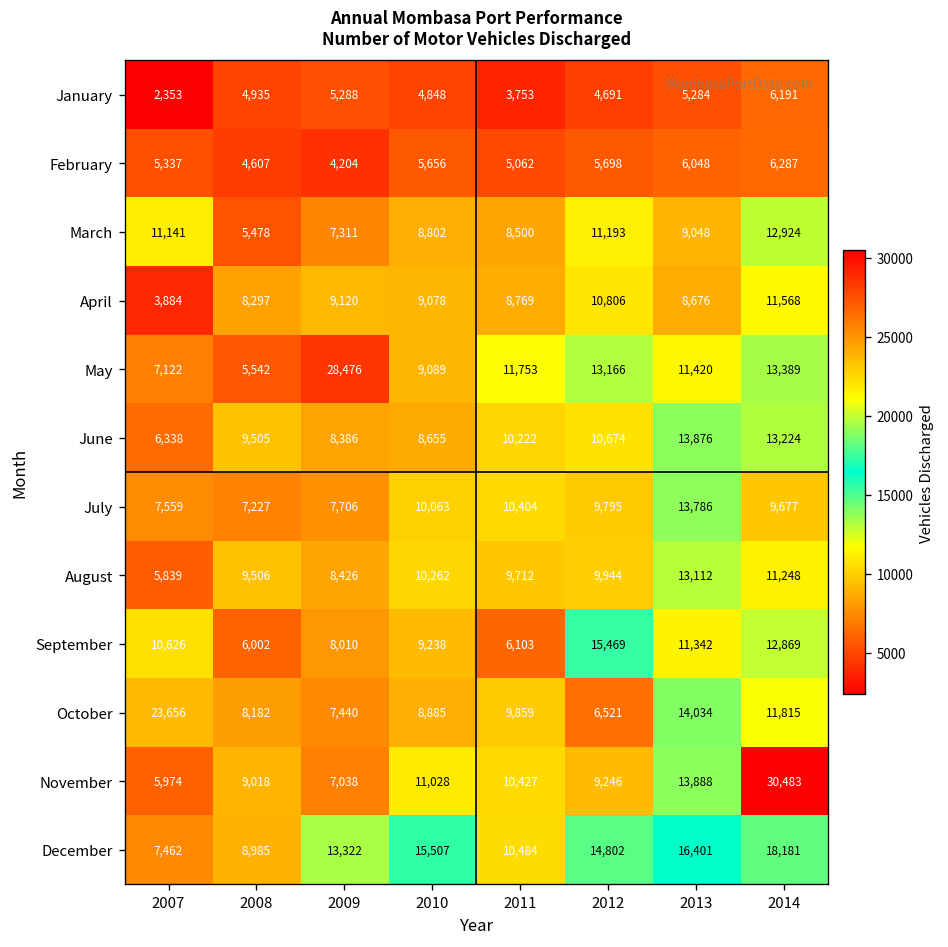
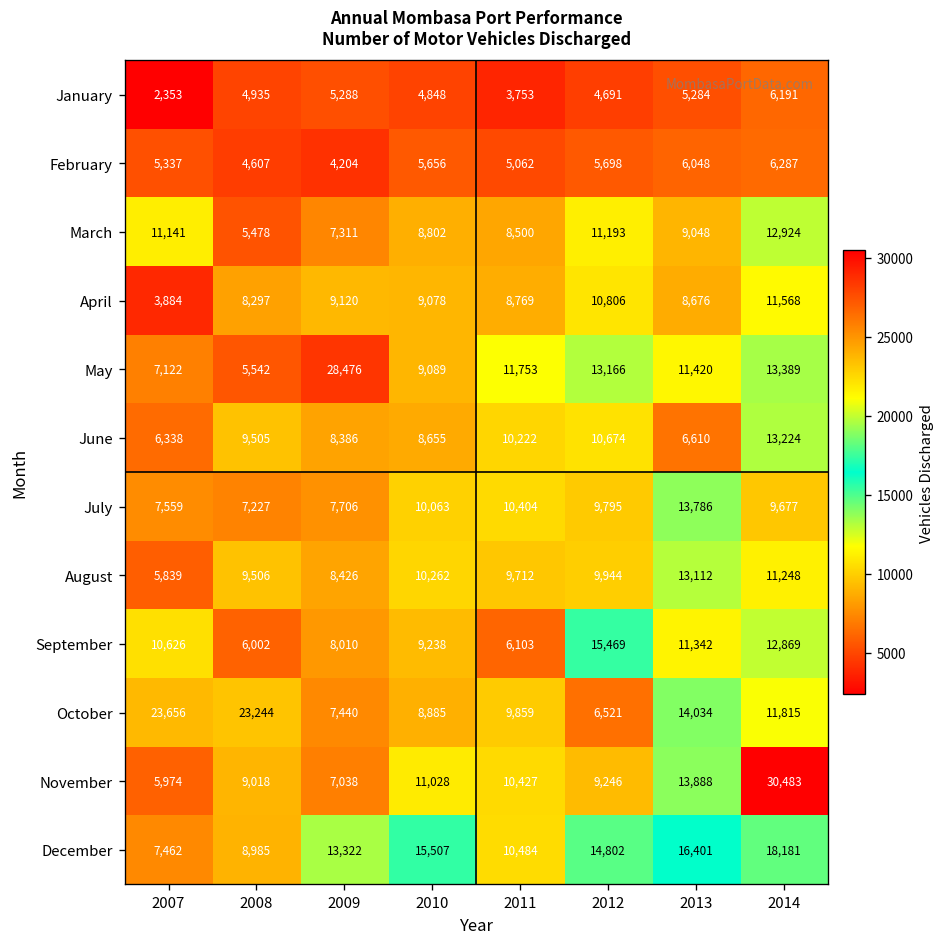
June, 2013: 13,876 -> 6,610
October, 2008: 8,182 -> 23,244
